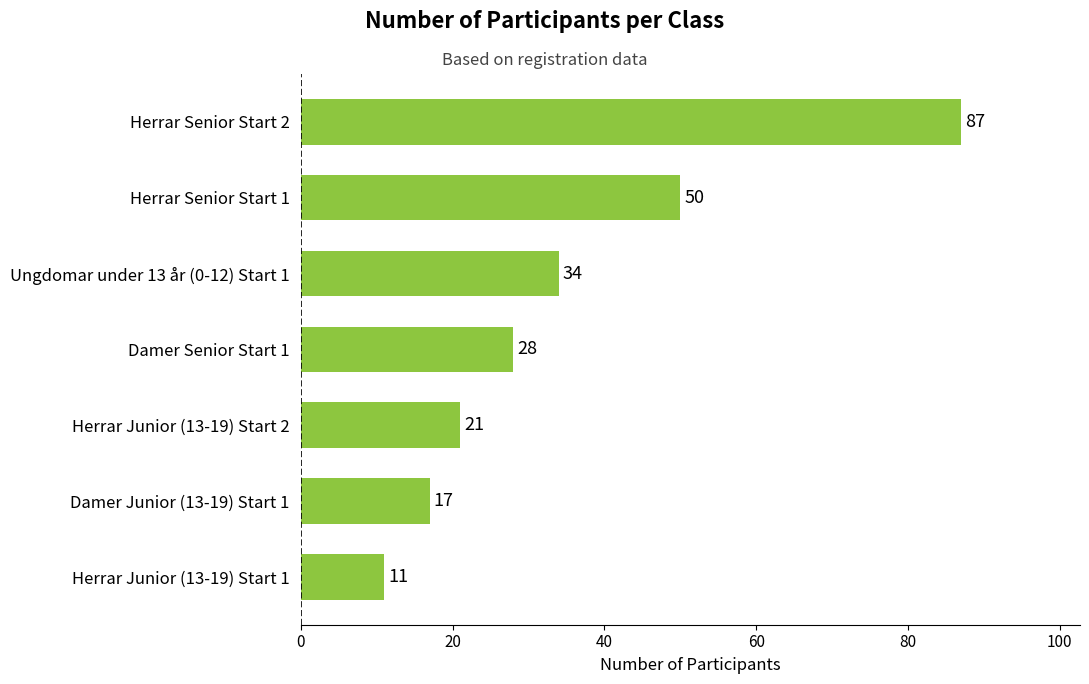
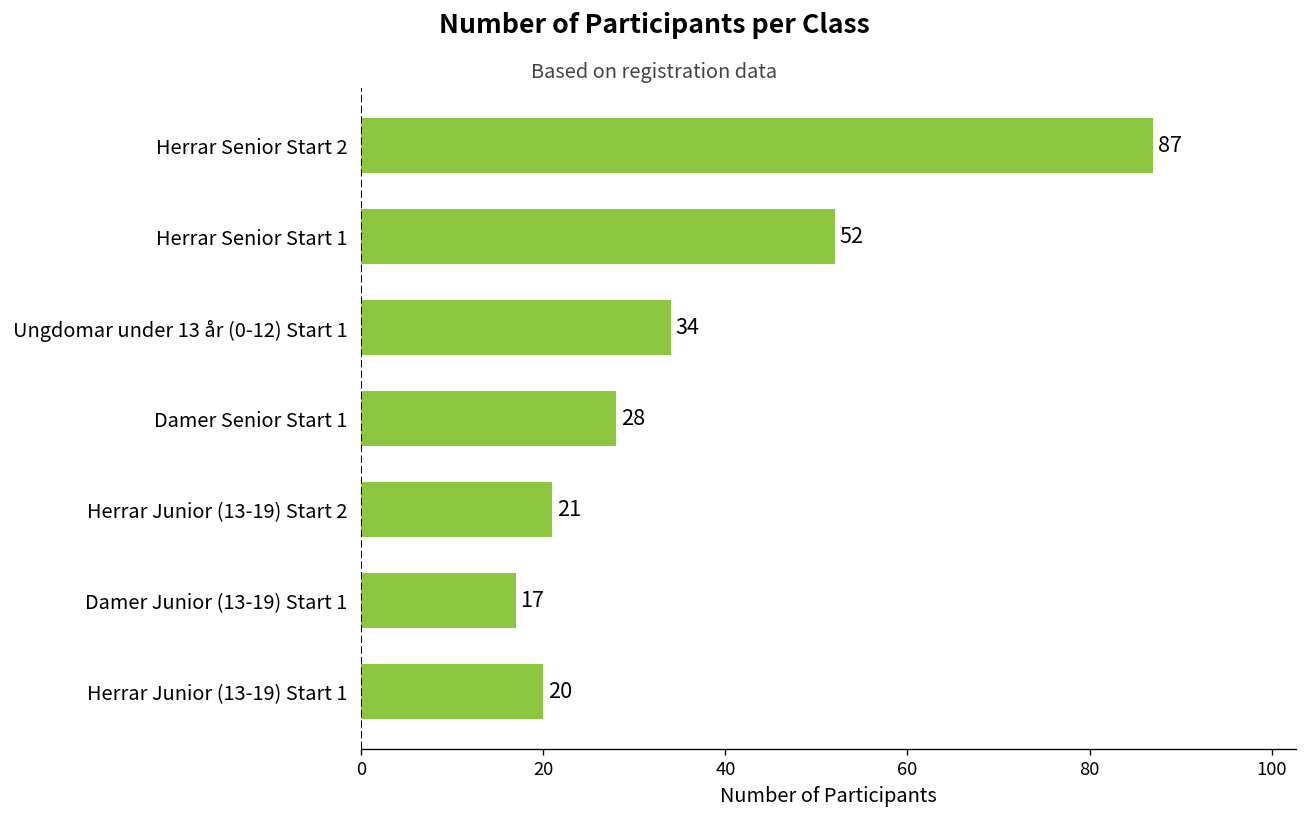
Herrar Senior Start 1: 50 -> 52
Herrar Junior (13-19) Start 1: 11 -> 20
